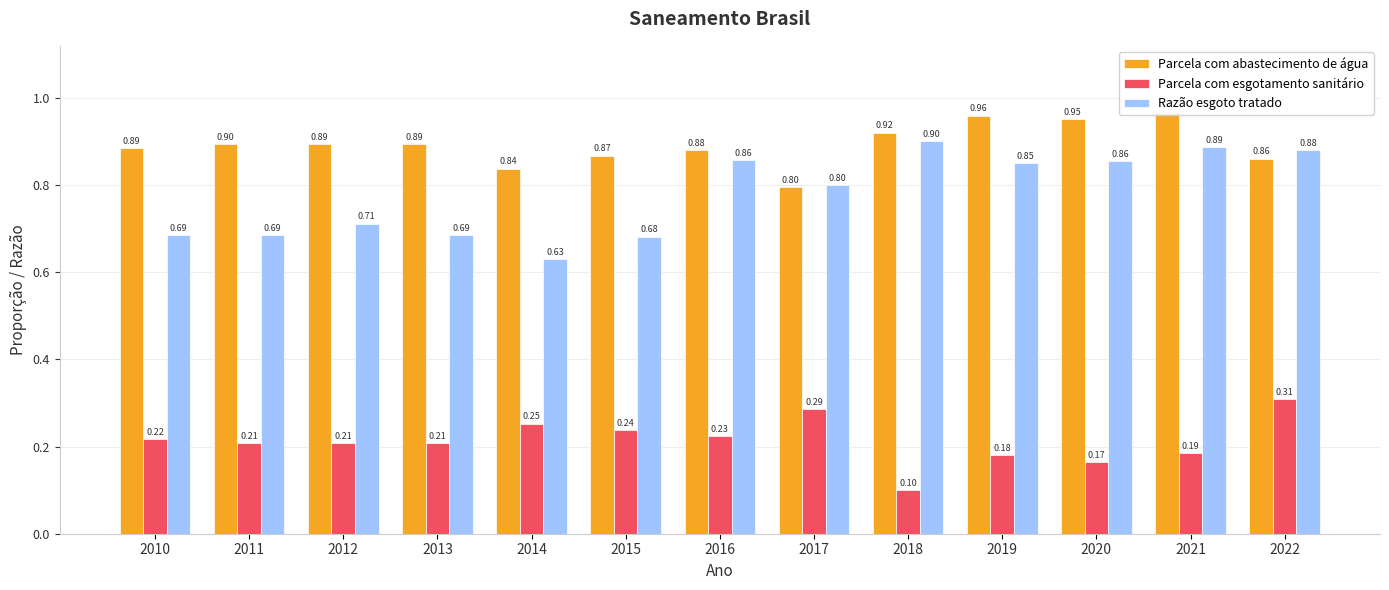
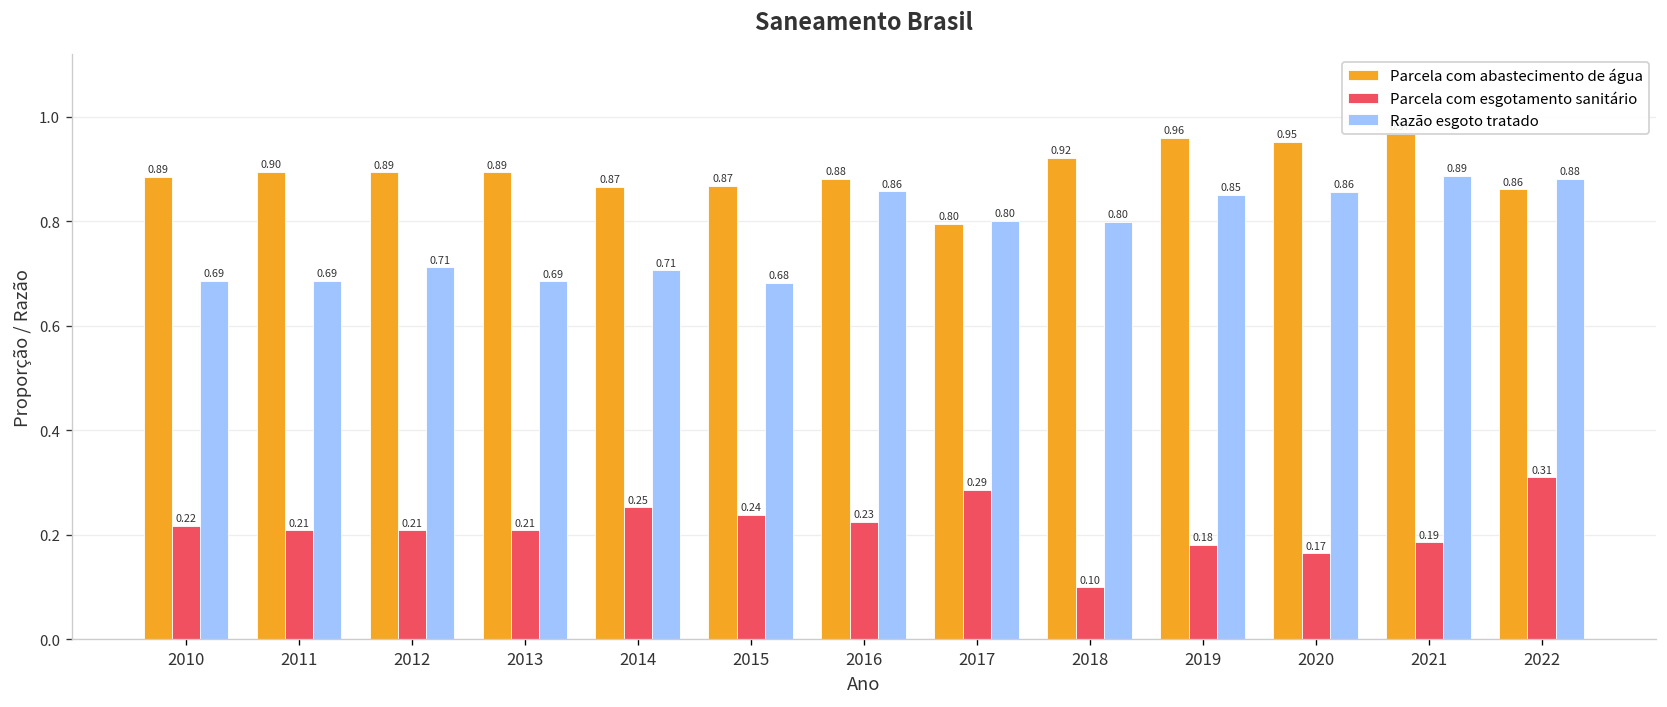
Parcela com abastecimento de água, 2014: 0.84 -> 0.87
Razão esgoto tratado, 2014: 0.63 -> 0.71
Razão esgoto tratado, 2018: 0.90 -> 0.80
